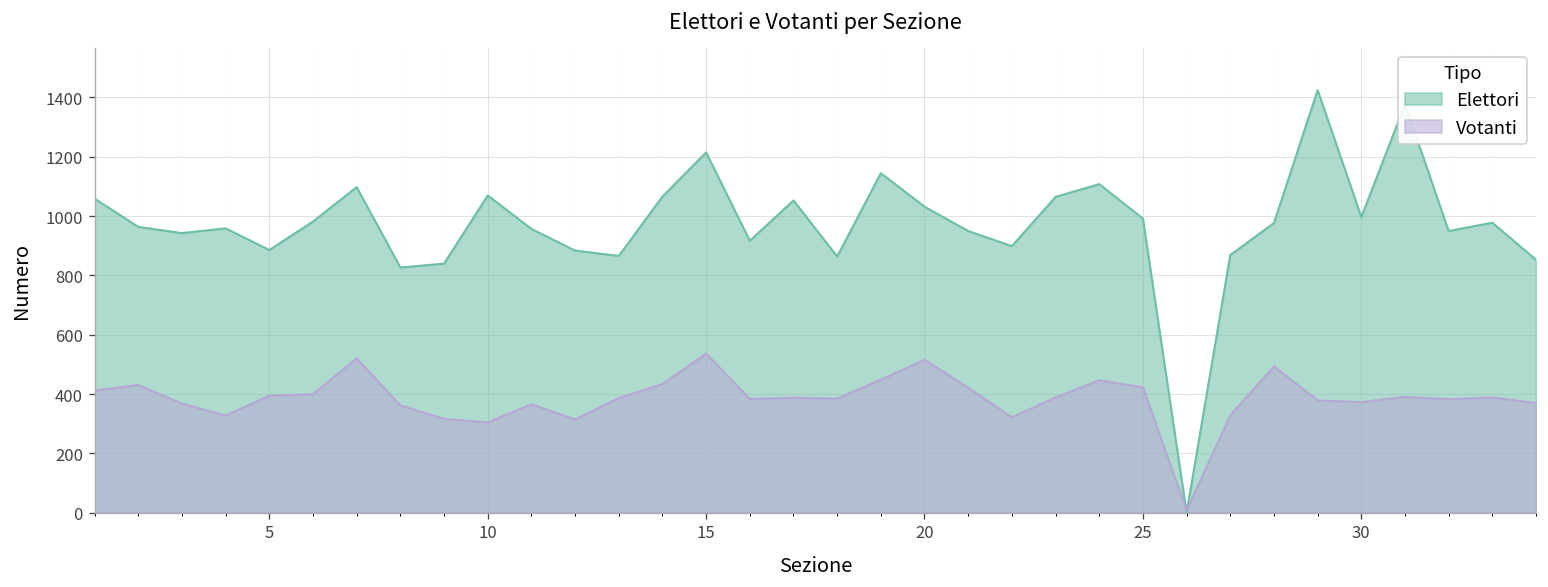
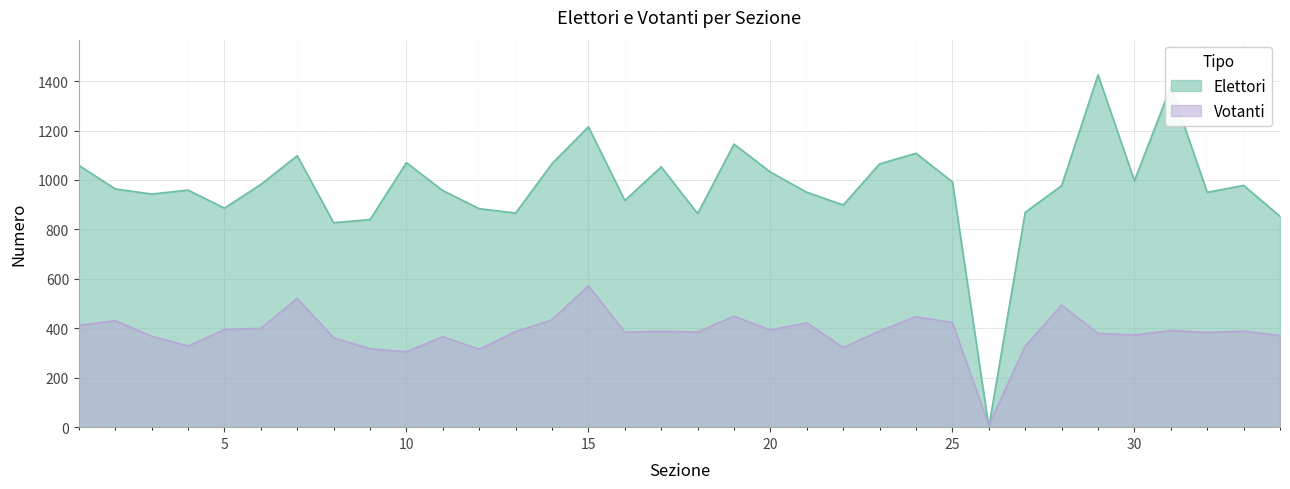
Votanti, 15: 540 -> 570
Votanti, 20: 520 -> 390
